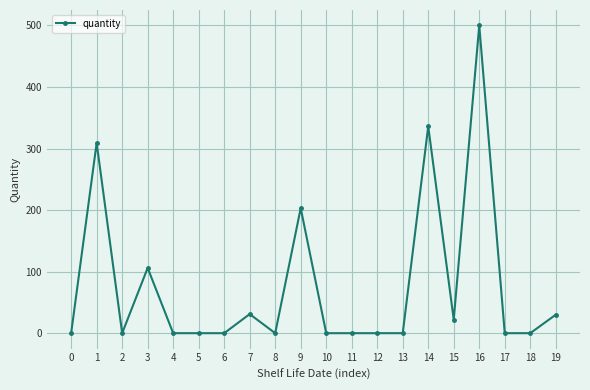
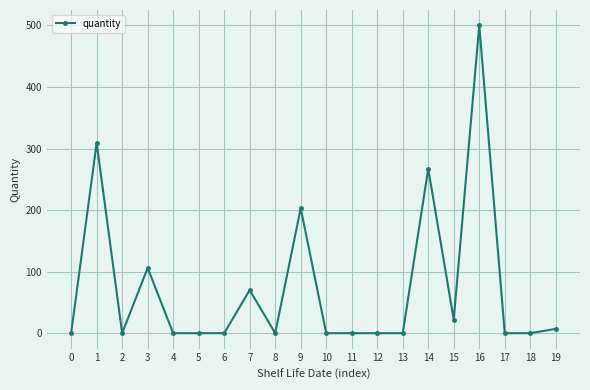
7: 30 -> 70
14: 340 -> 270
19: 30 -> 10
